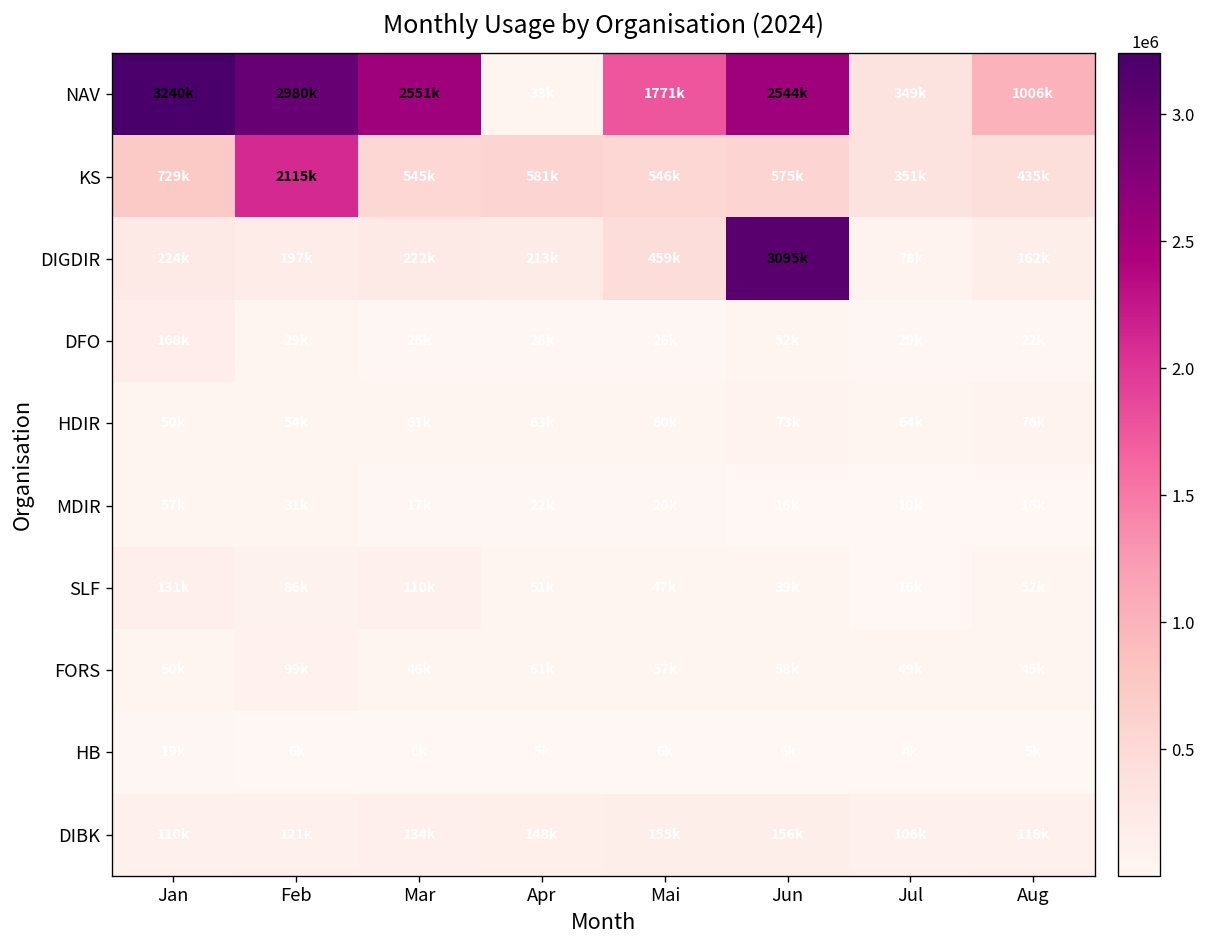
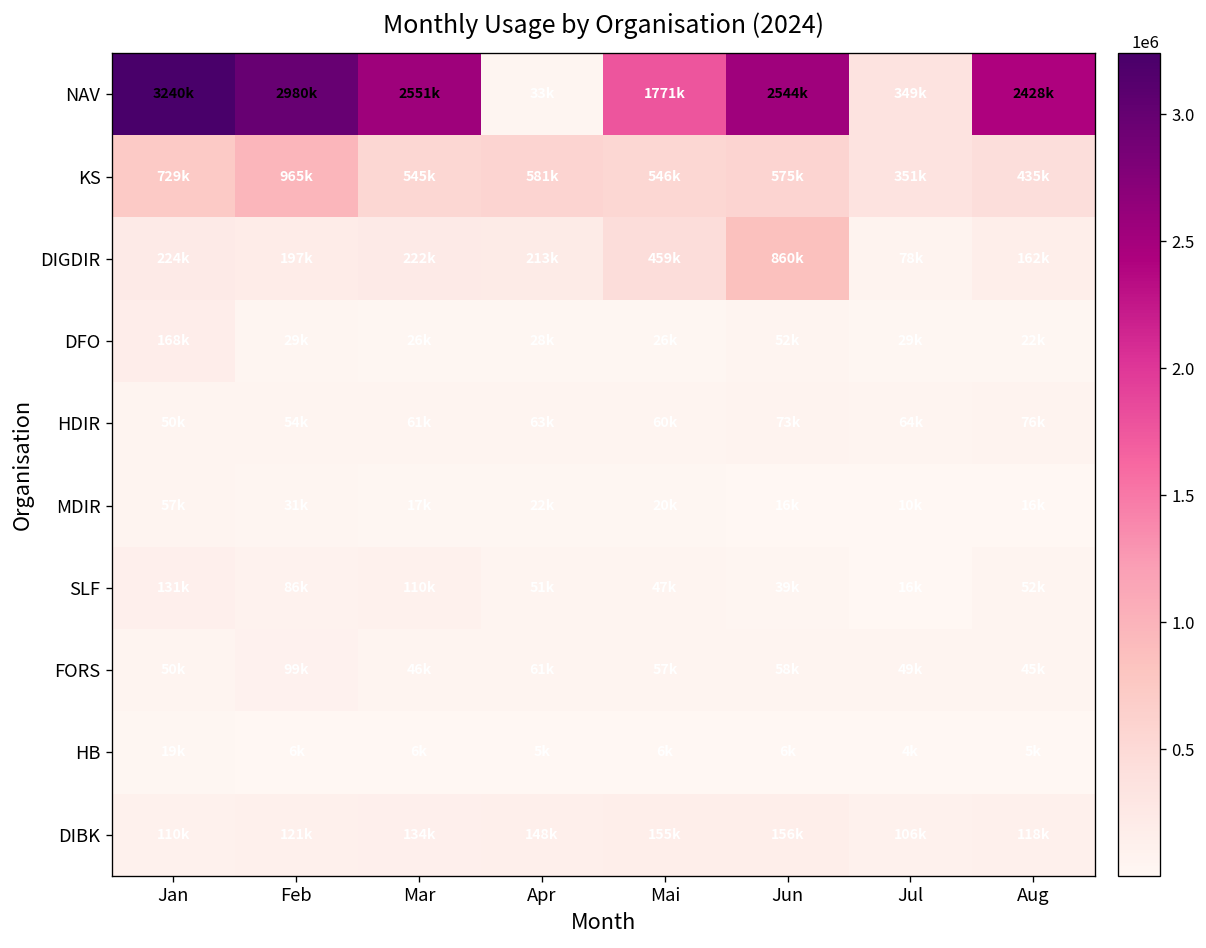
NAV, Aug: 1006k -> 2428k
KS, Feb: 2115k -> 965k
DIGDIR, Jun: 3095k -> 860k
